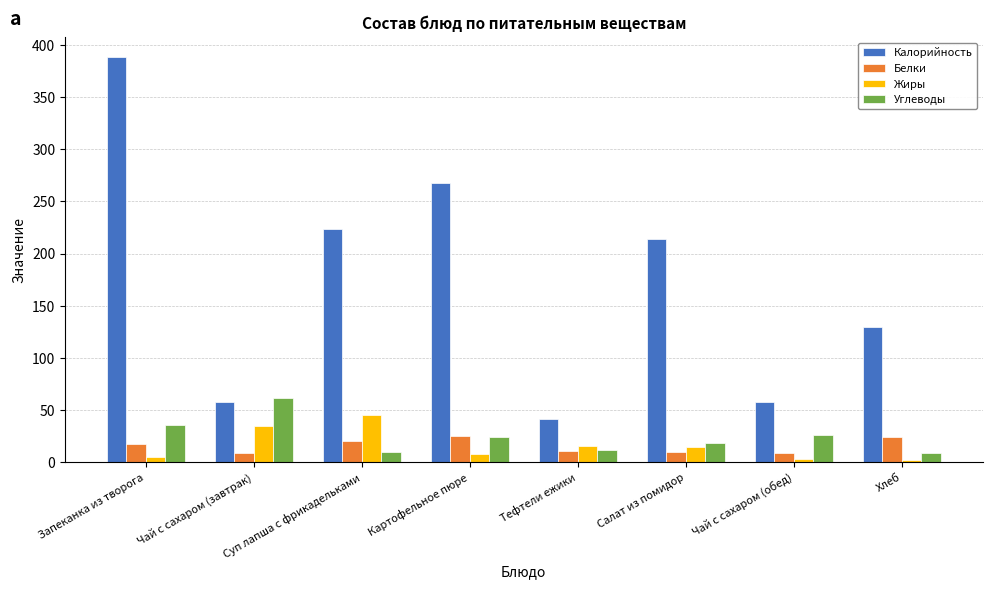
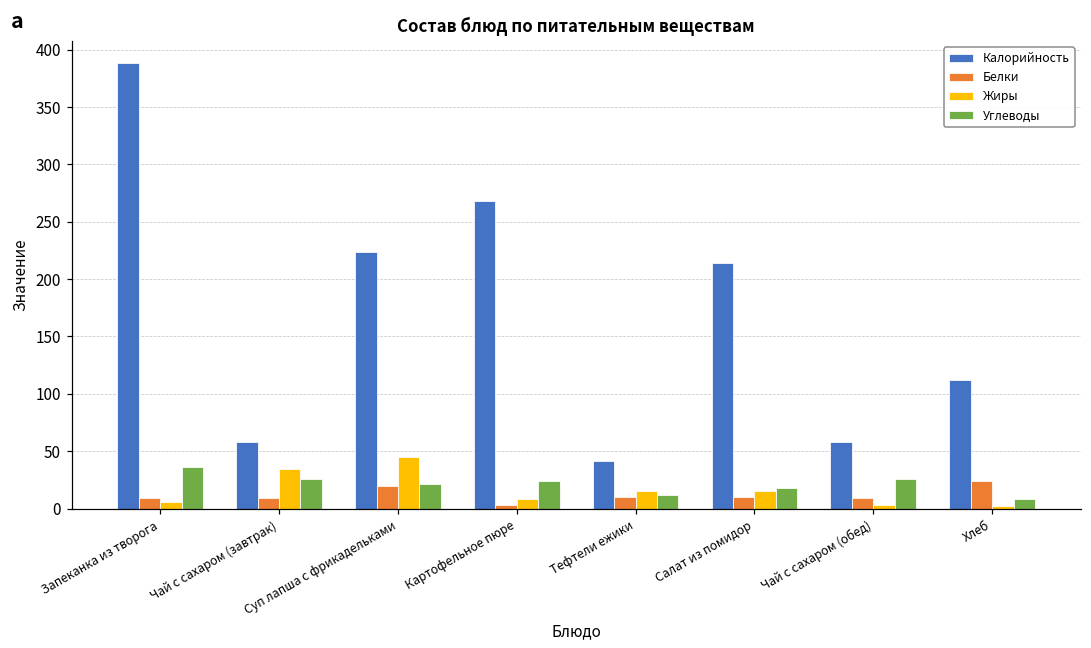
Белки, Запеканка из творога: 17 -> 9
Углеводы, Чай с сахаром (завтрак): 62 -> 26
Углеводы, Суп лапша с фрикадельками: 10 -> 21
Белки, Картофельное пюре: 25 -> 3
Калорийность, Хлеб: 130 -> 112
